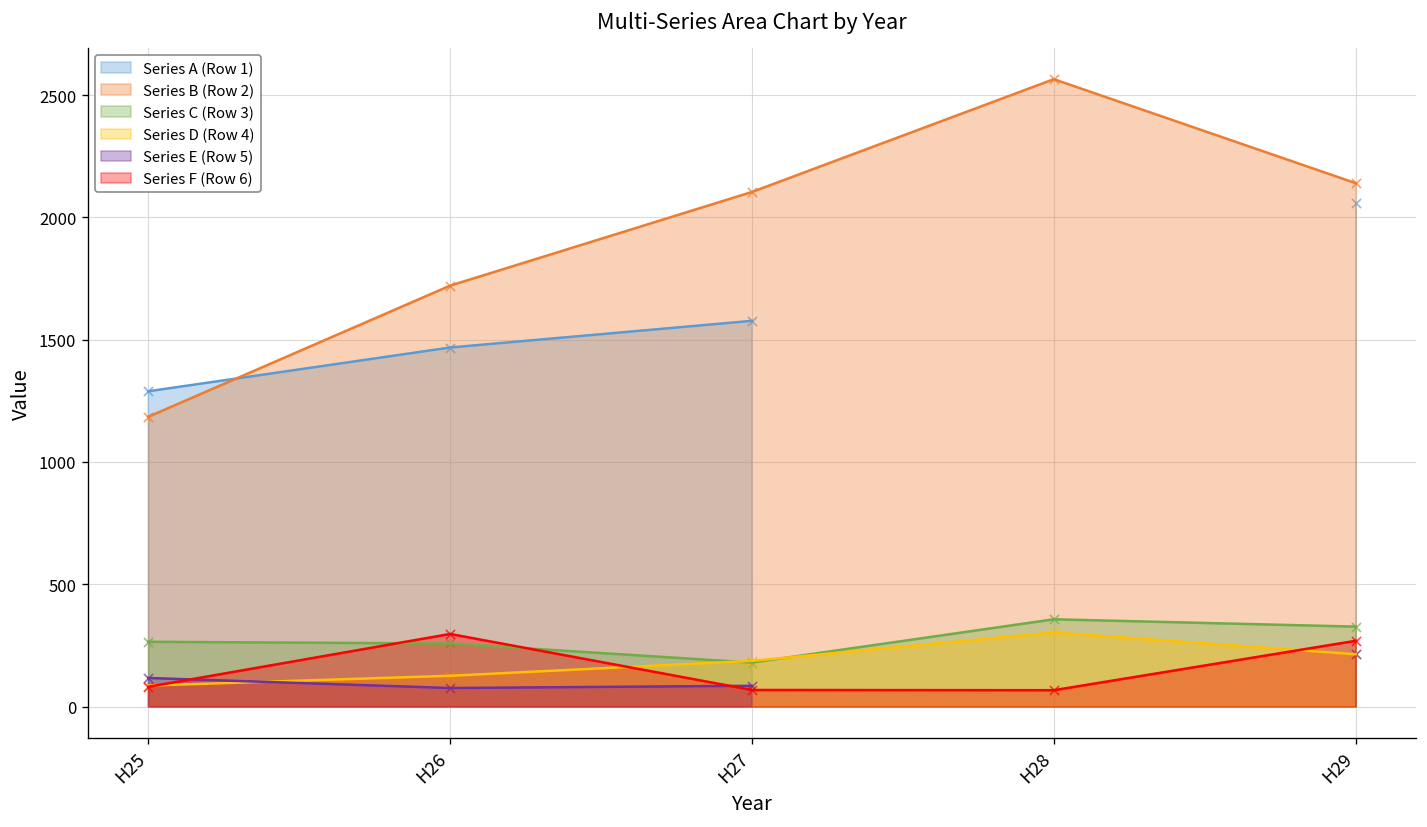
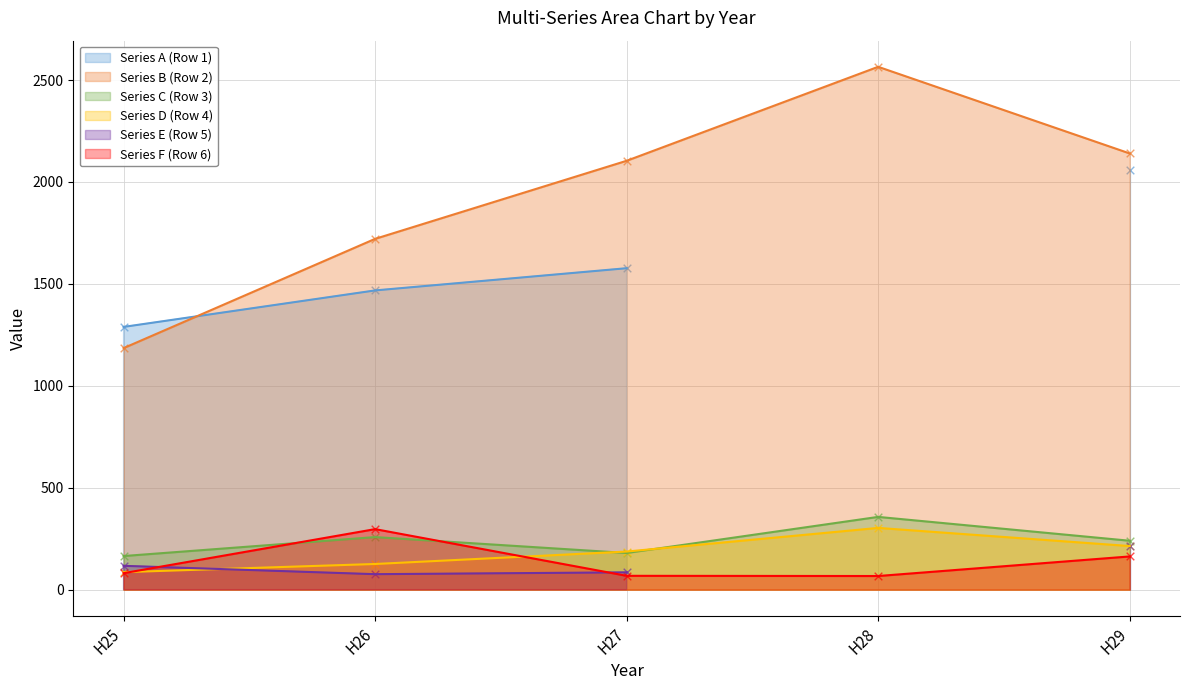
Series C (Row 3), H25: 270 -> 170
Series C (Row 3), H29: 330 -> 240
Series F (Row 6), H29: 270 -> 160
